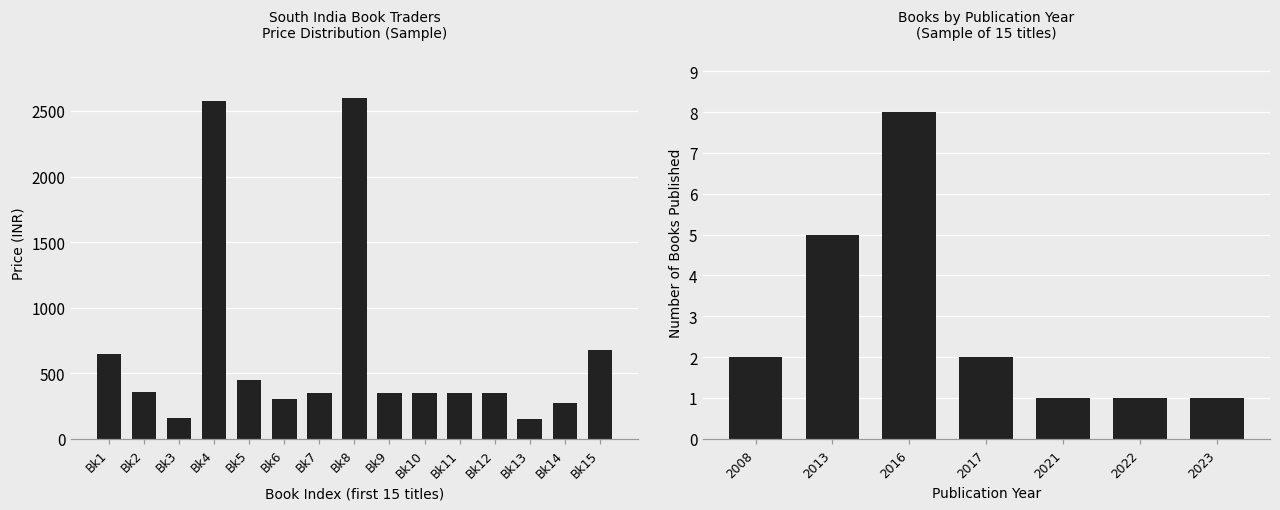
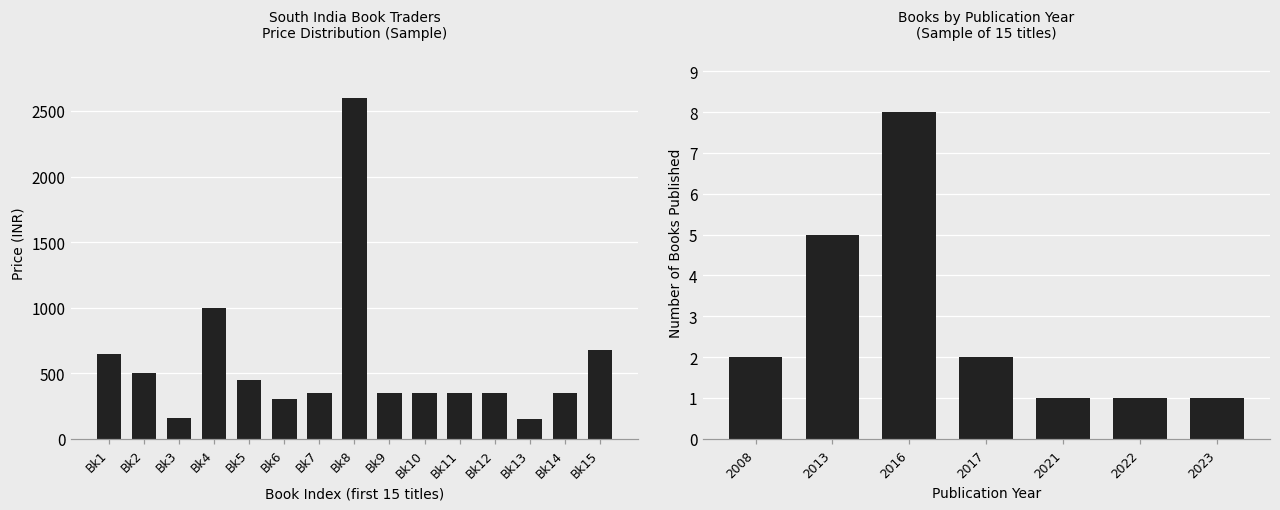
South India Book Traders Price Distribution (Sample), Bk2: 350 -> 500
South India Book Traders Price Distribution (Sample), Bk4: 2580 -> 1000
South India Book Traders Price Distribution (Sample), Bk14: 270 -> 350
